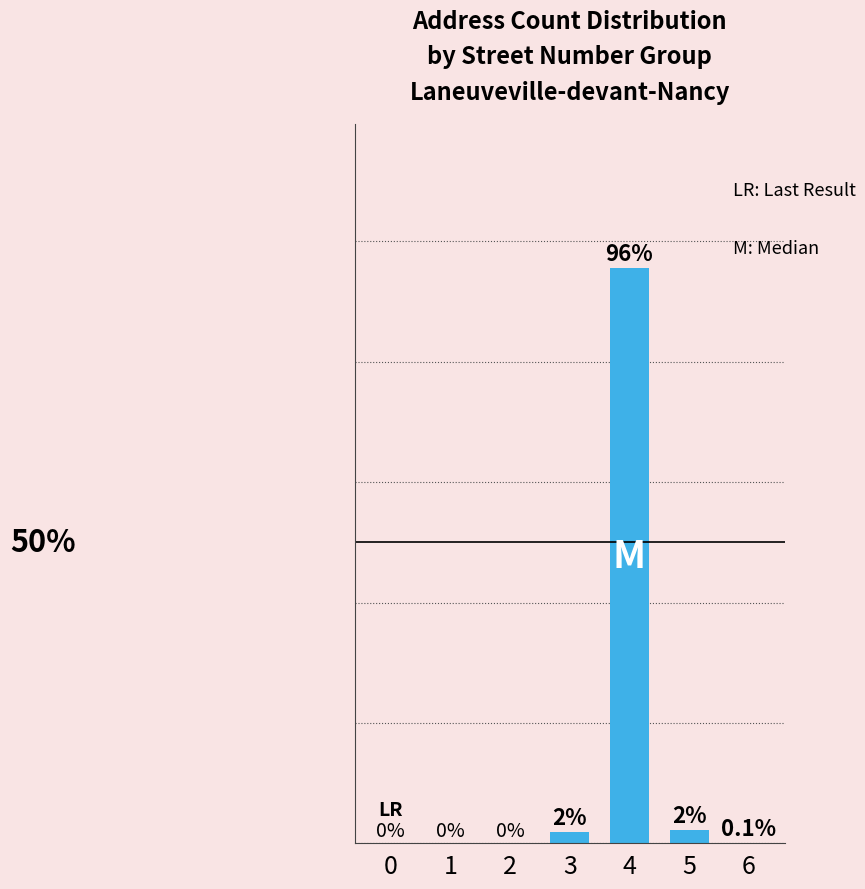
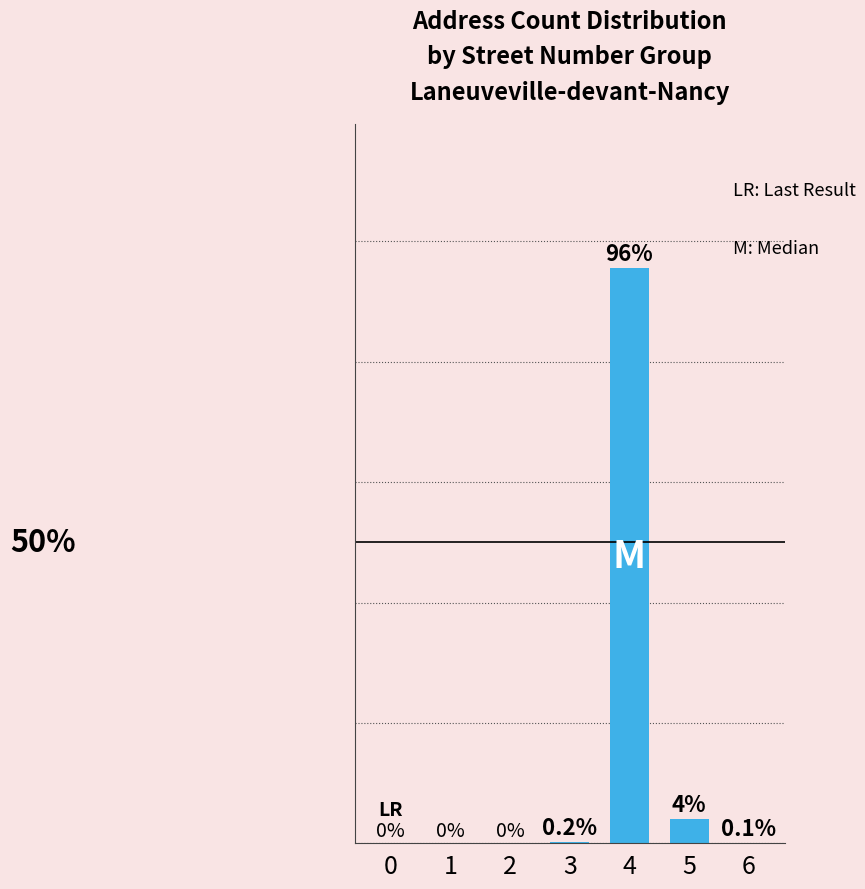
3: 2% -> 0.2%
5: 2% -> 4%
